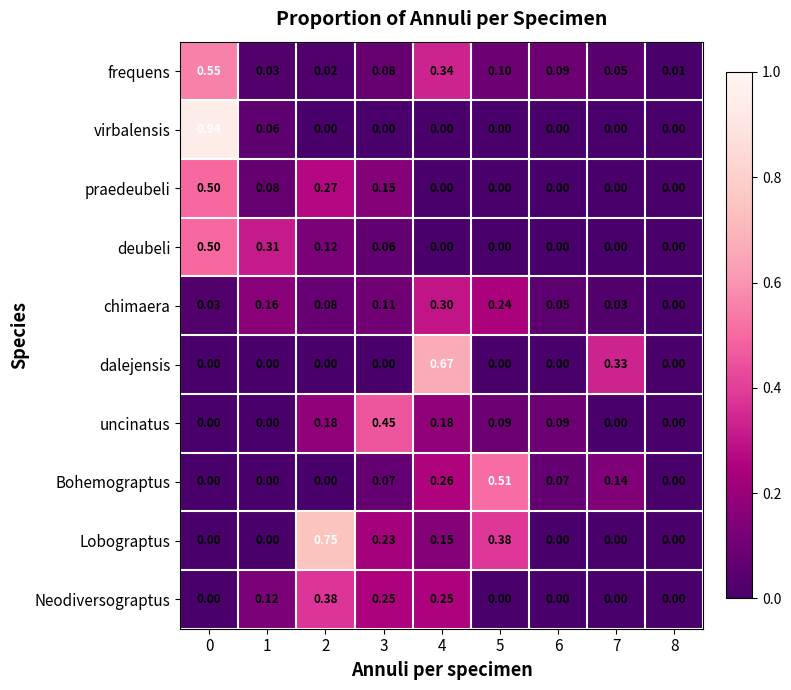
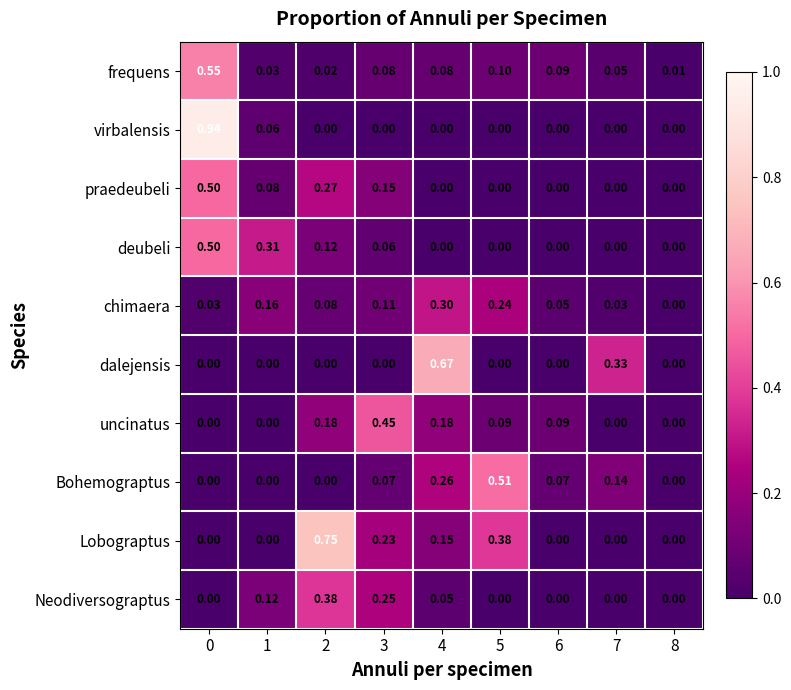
frequens, 4: 0.34 -> 0.08
Neodiversograptus, 4: 0.25 -> 0.05
